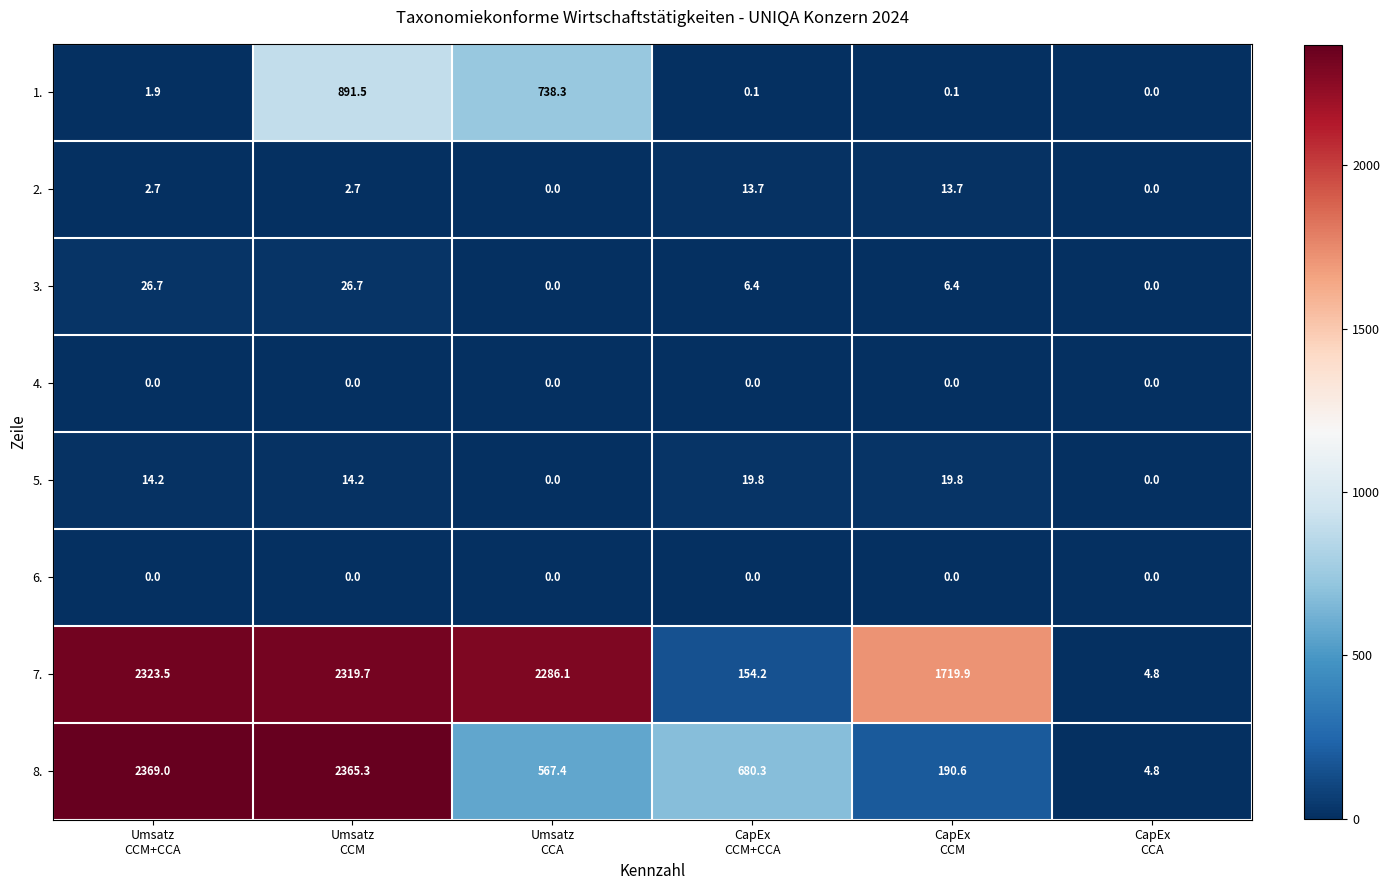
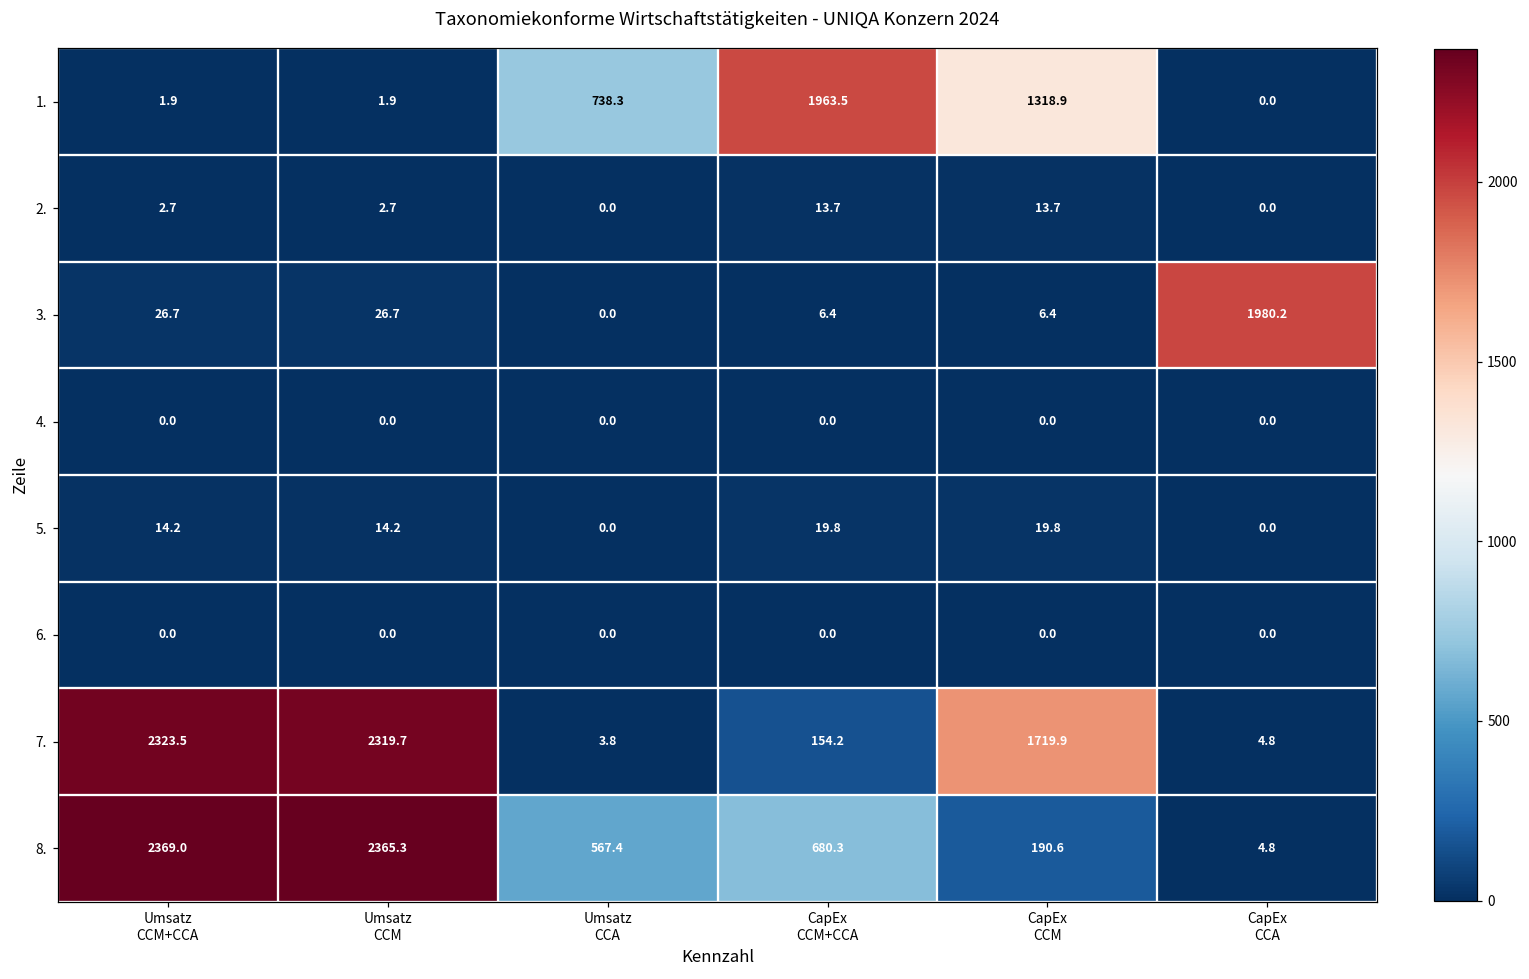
1., Umsatz CCM: 891.5 -> 1.9
1., CapEx CCM+CCA: 0.1 -> 1963.5
1., CapEx CCM: 0.1 -> 1318.9
3., CapEx CCA: 0.0 -> 1980.2
7., Umsatz CCA: 2286.1 -> 3.8
